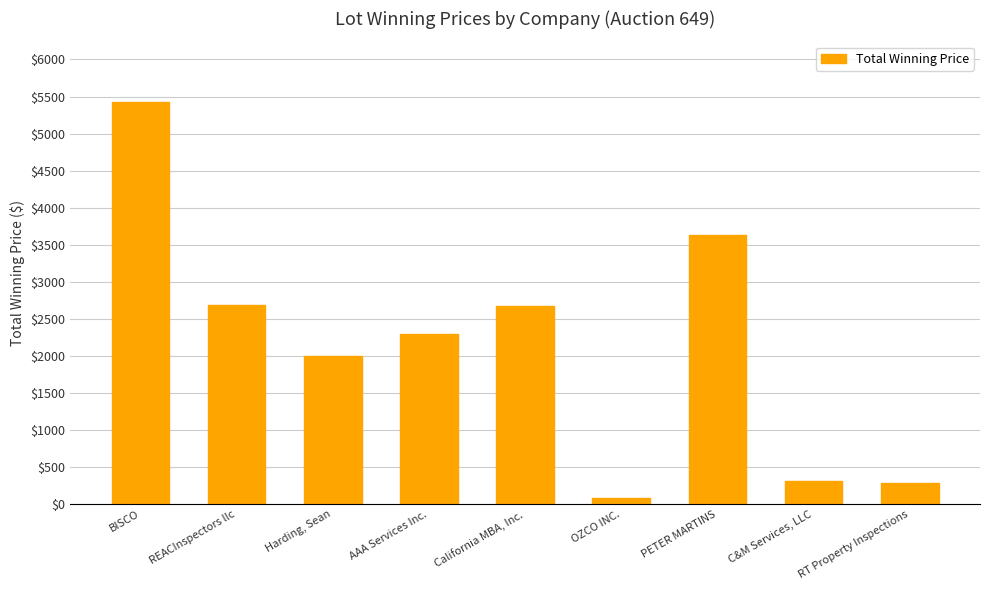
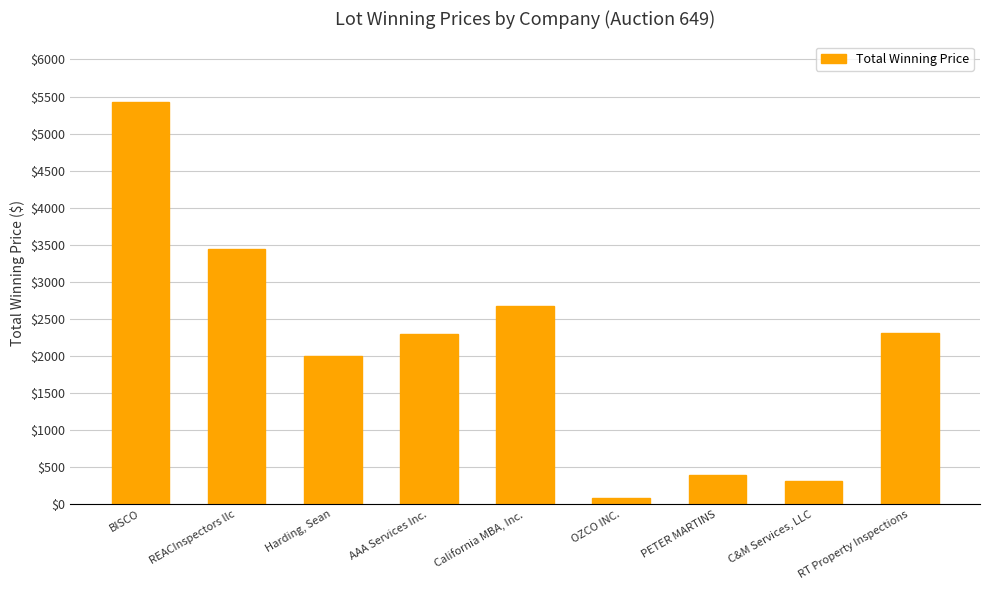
REACInspectors llc: $2700 -> $3500
PETER MARTINS: $3600 -> $400
RT Property Inspections: $300 -> $2300
